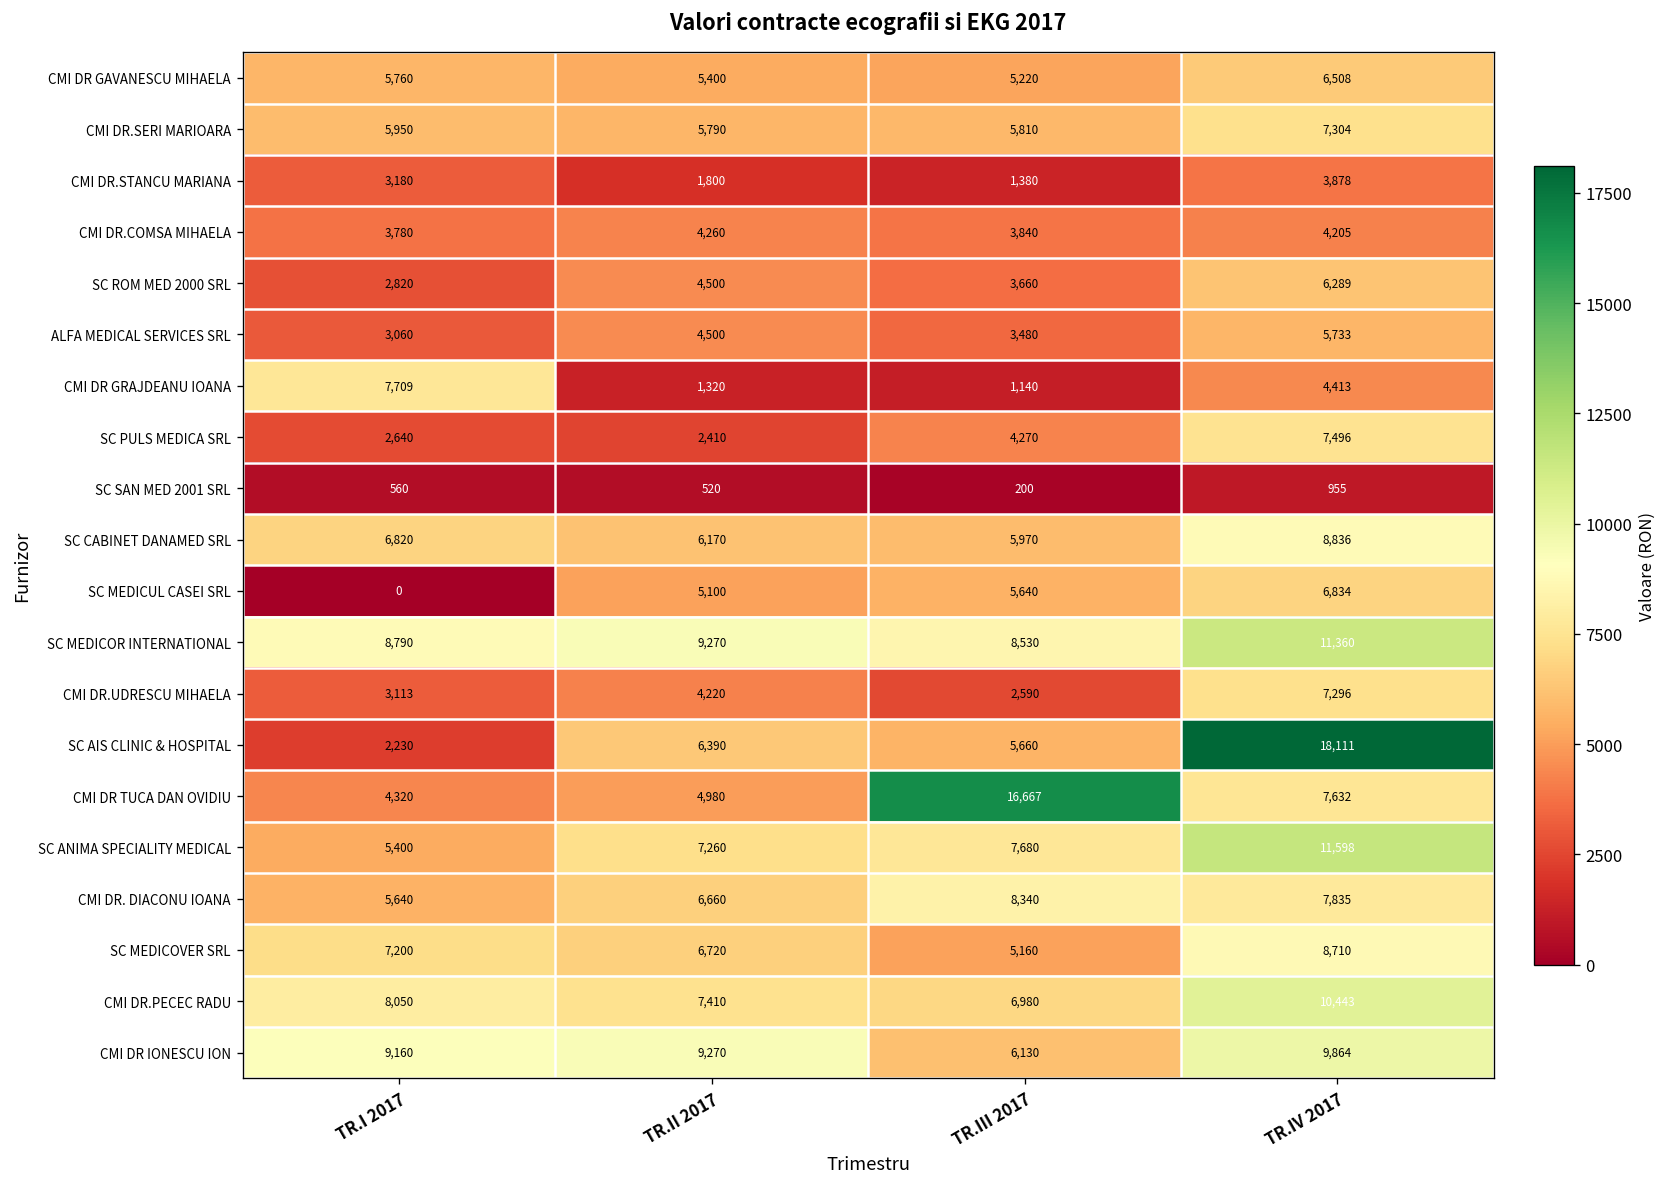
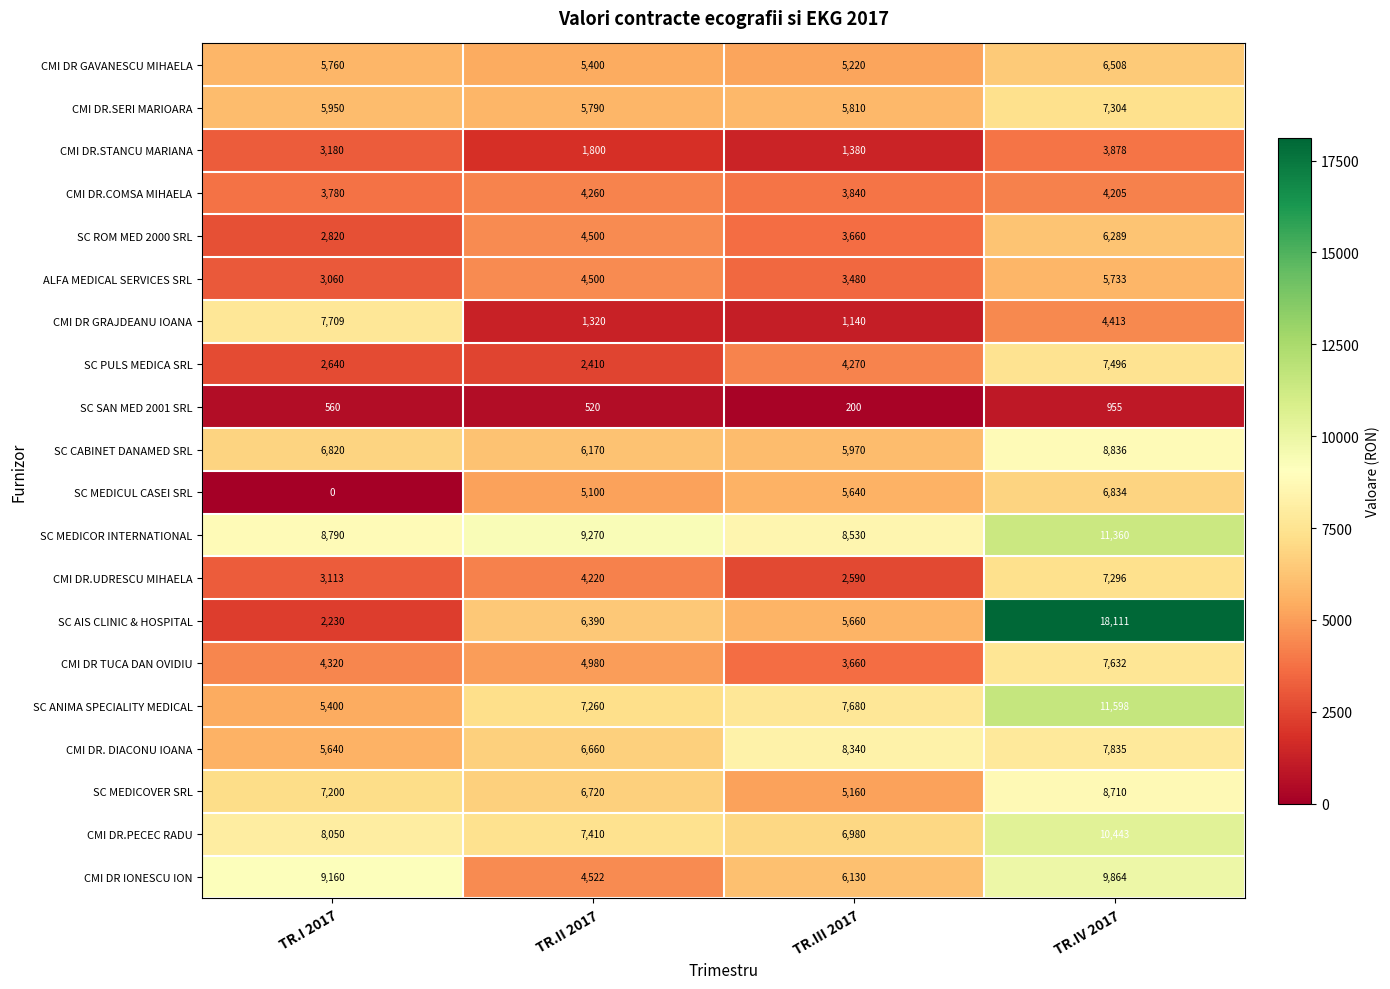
CMI DR TUCA DAN OVIDIU, TR.III 2017: 16,667 -> 3,660
CMI DR IONESCU ION, TR.II 2017: 9,270 -> 4,522
